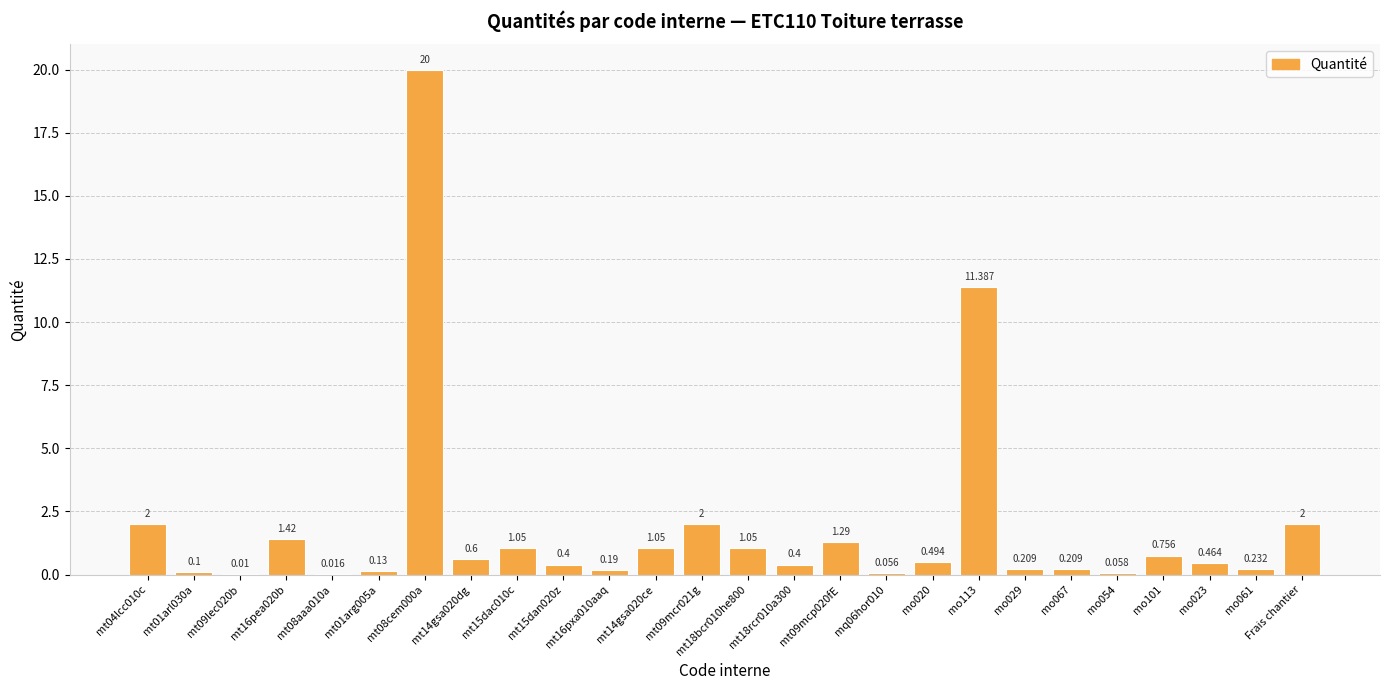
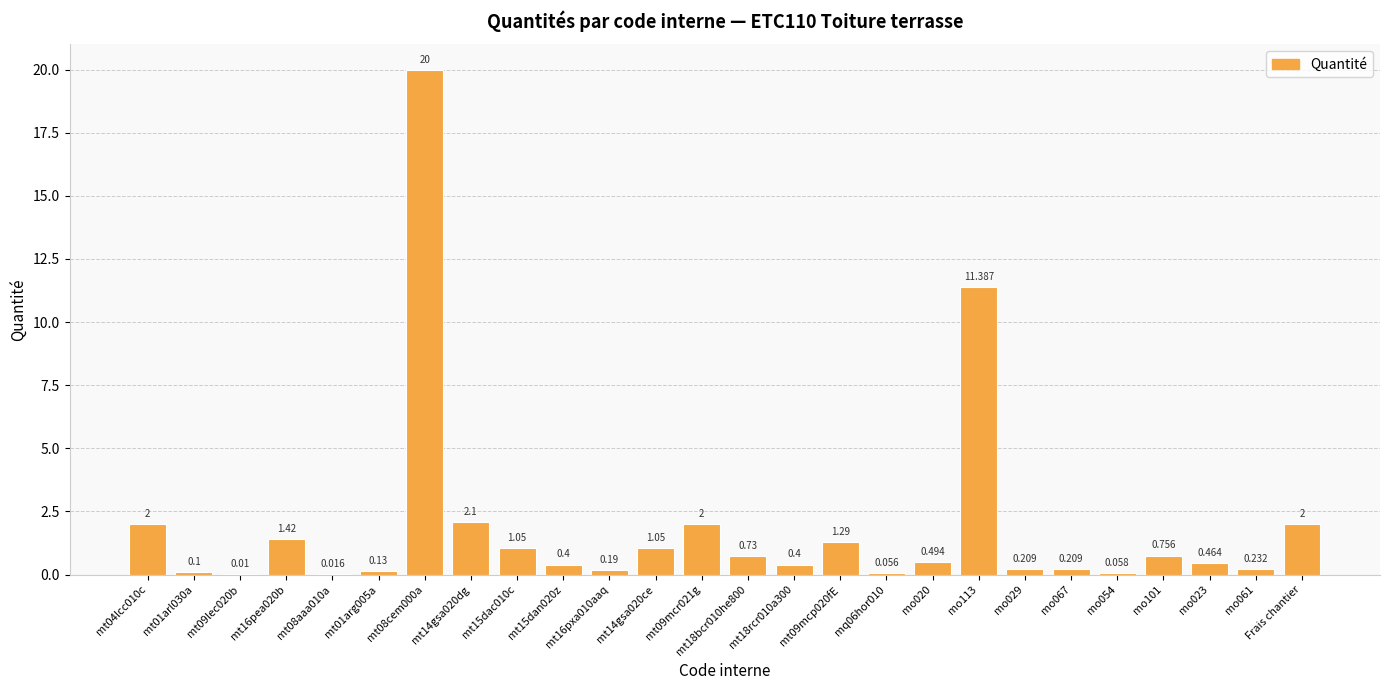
mt14gsa020dg: 0.6 -> 2.1
mt18bcr010he800: 1.05 -> 0.73
